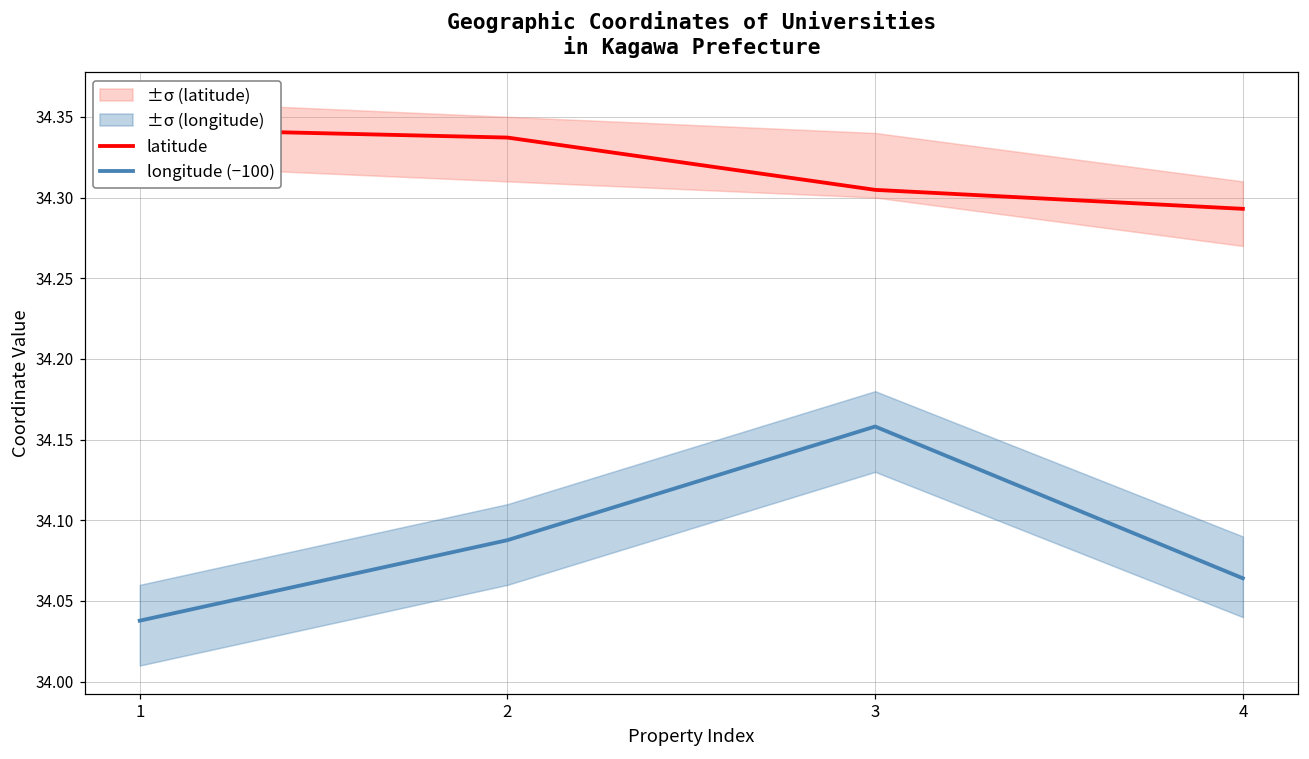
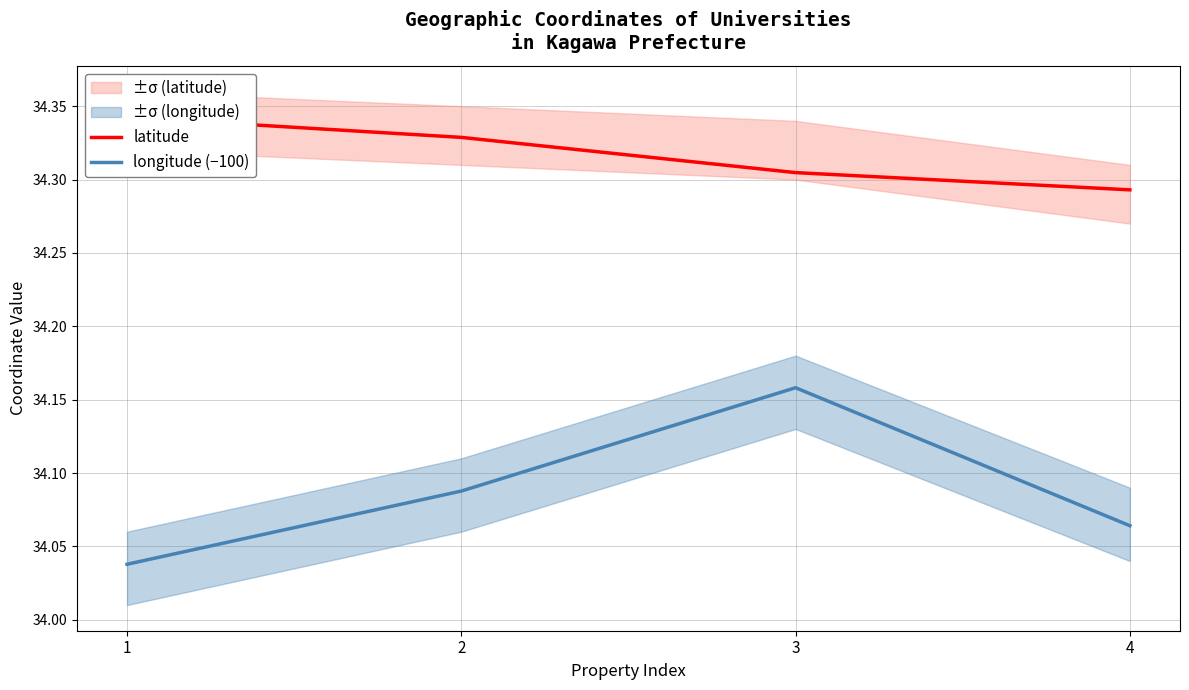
latitude, 2: 34.337 -> 34.329
